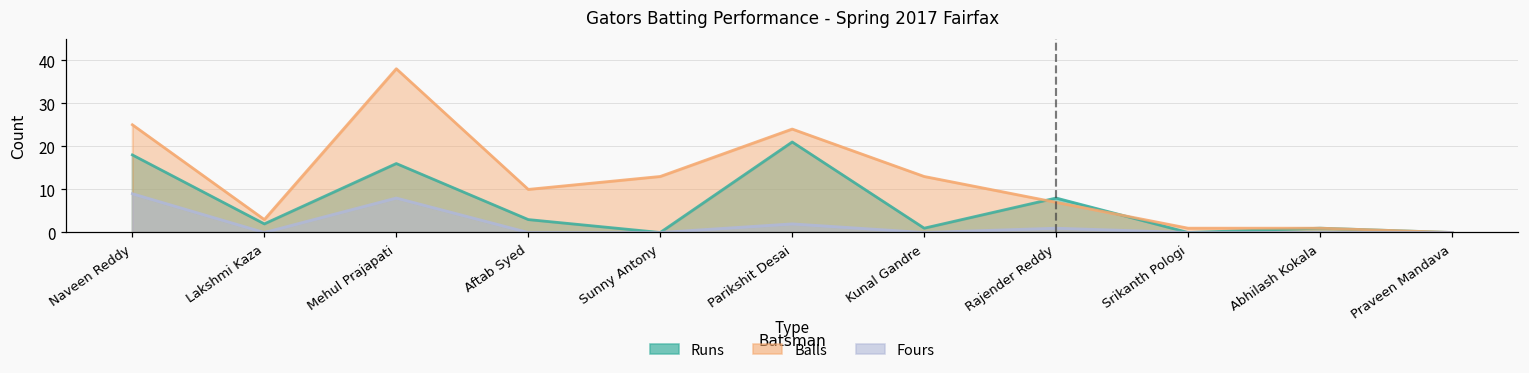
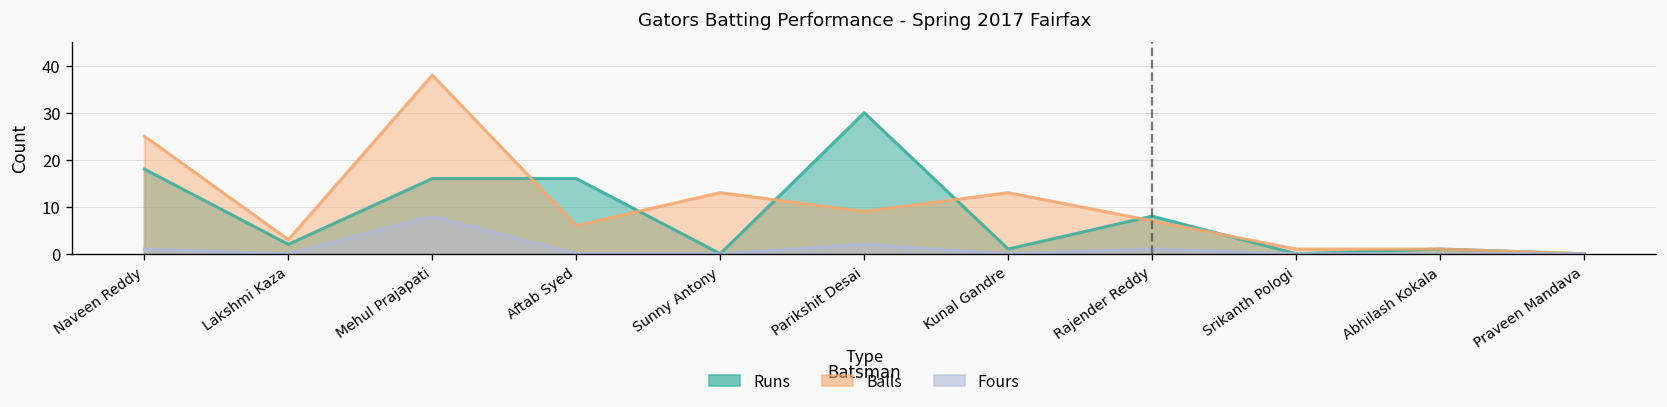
Fours, Naveen Reddy: 9 -> 1
Runs, Aftab Syed: 3 -> 16
Balls, Aftab Syed: 10 -> 6
Runs, Parikshit Desai: 21 -> 30
Balls, Parikshit Desai: 24 -> 9
